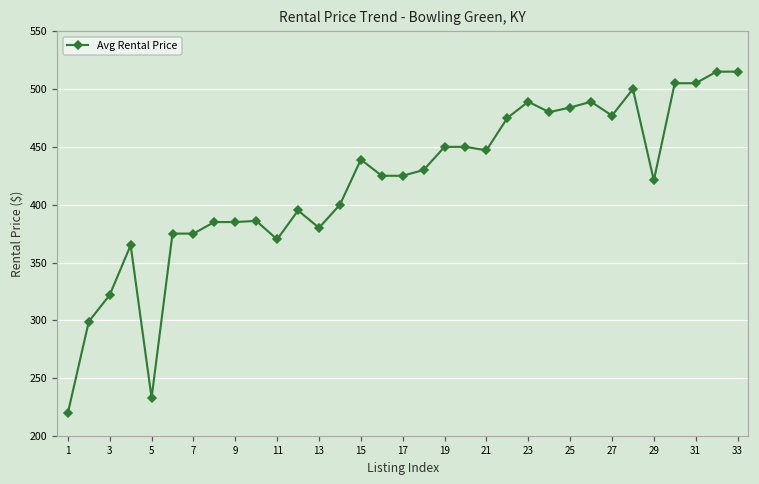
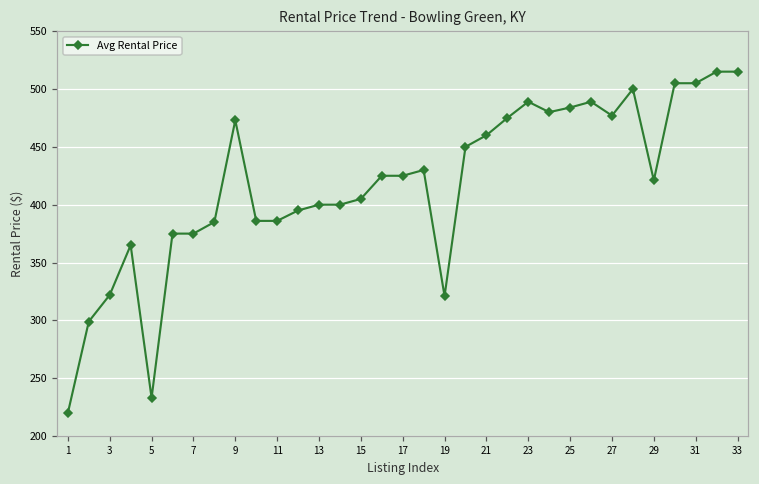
9: 385 -> 473
11: 370 -> 386
13: 380 -> 400
15: 439 -> 405
19: 450 -> 321
21: 447 -> 460
